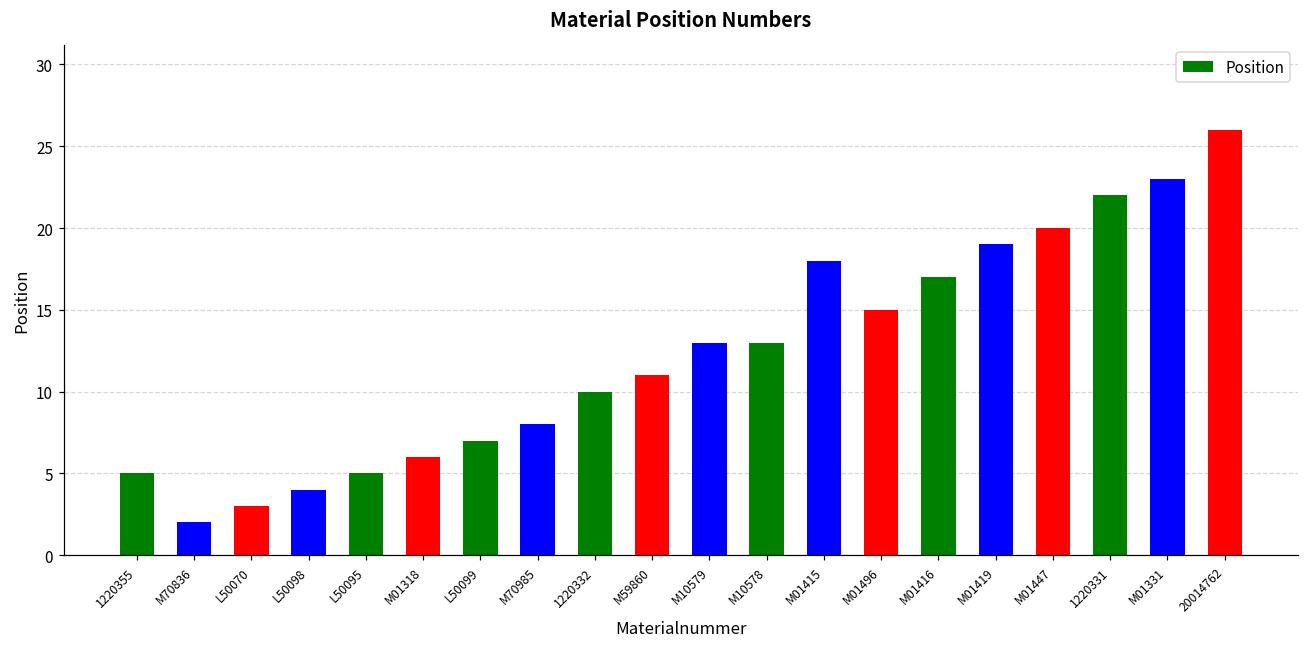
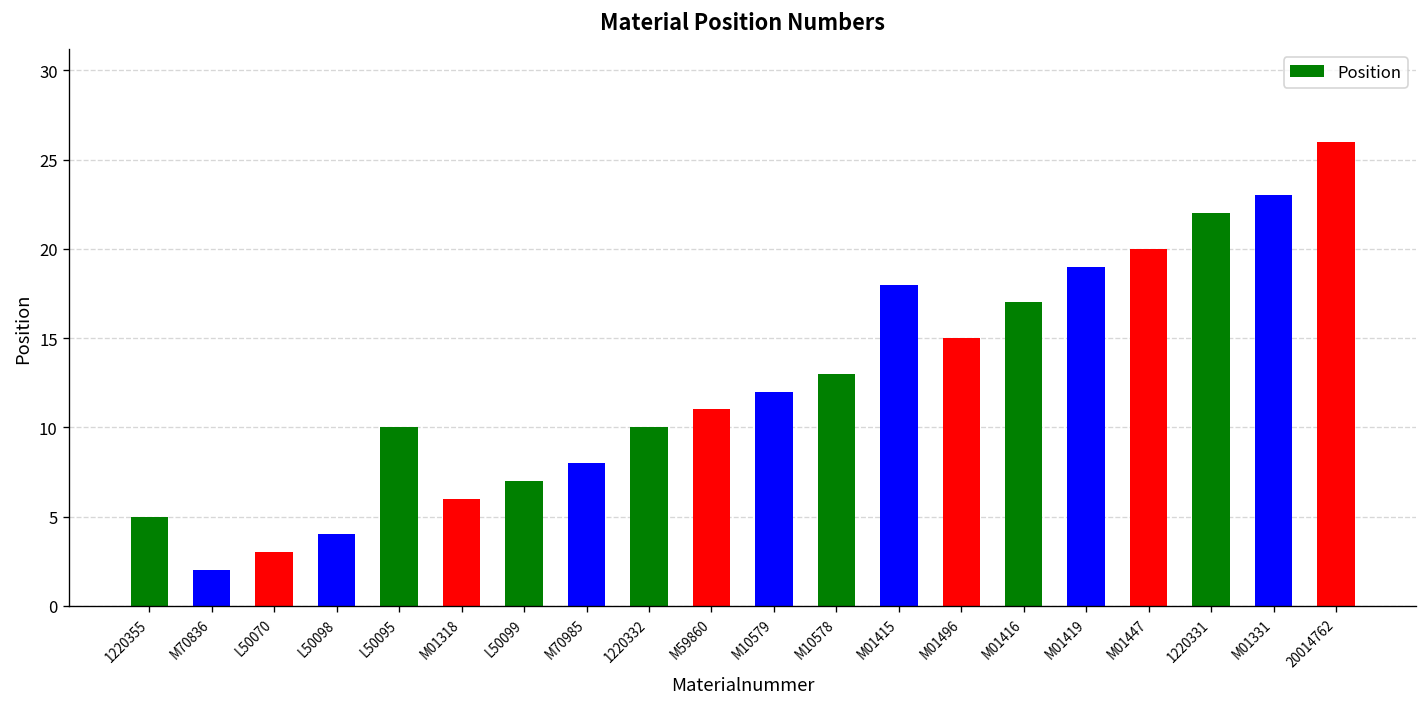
L50095: 5 -> 10
M10579: 13 -> 12
